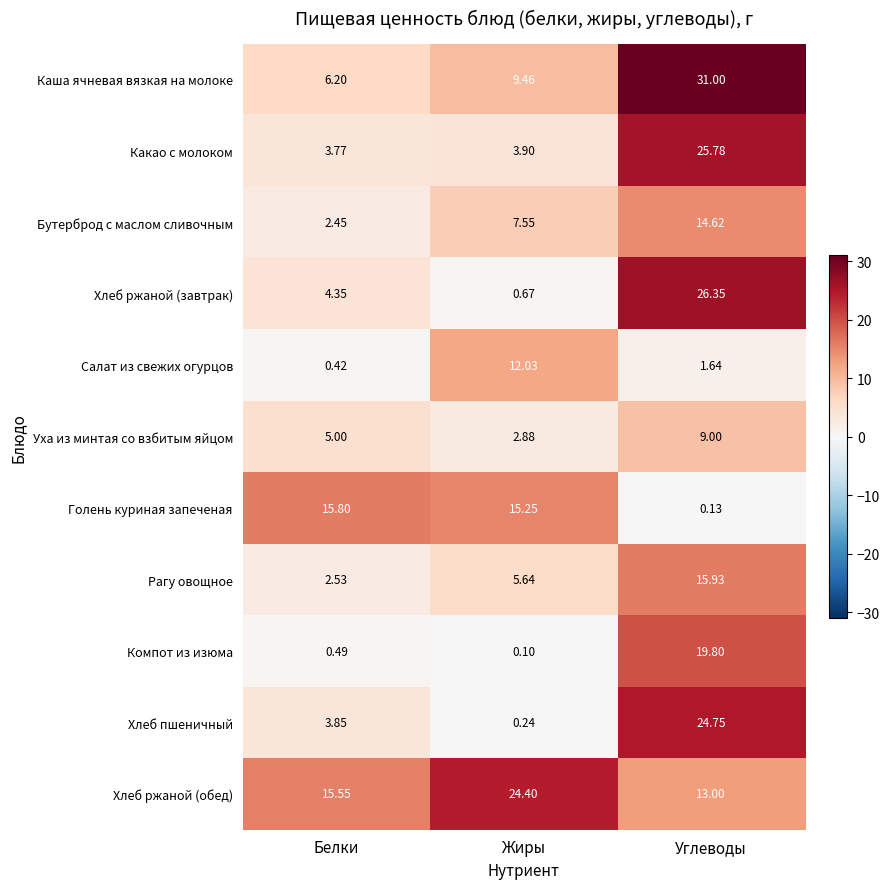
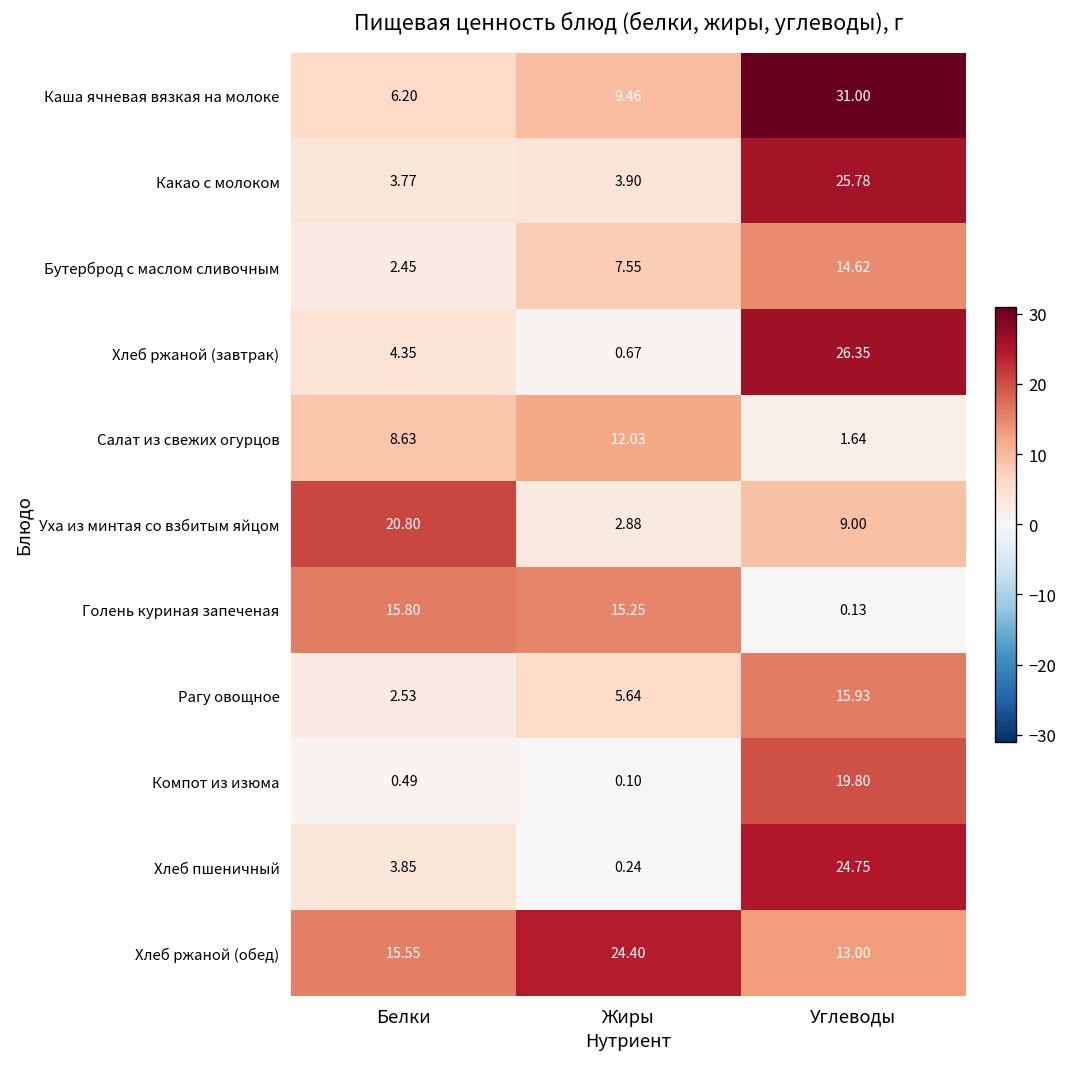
Салат из свежих огурцов, Белки: 0.42 -> 8.63
Уха из минтая со взбитым яйцом, Белки: 5.00 -> 20.80
